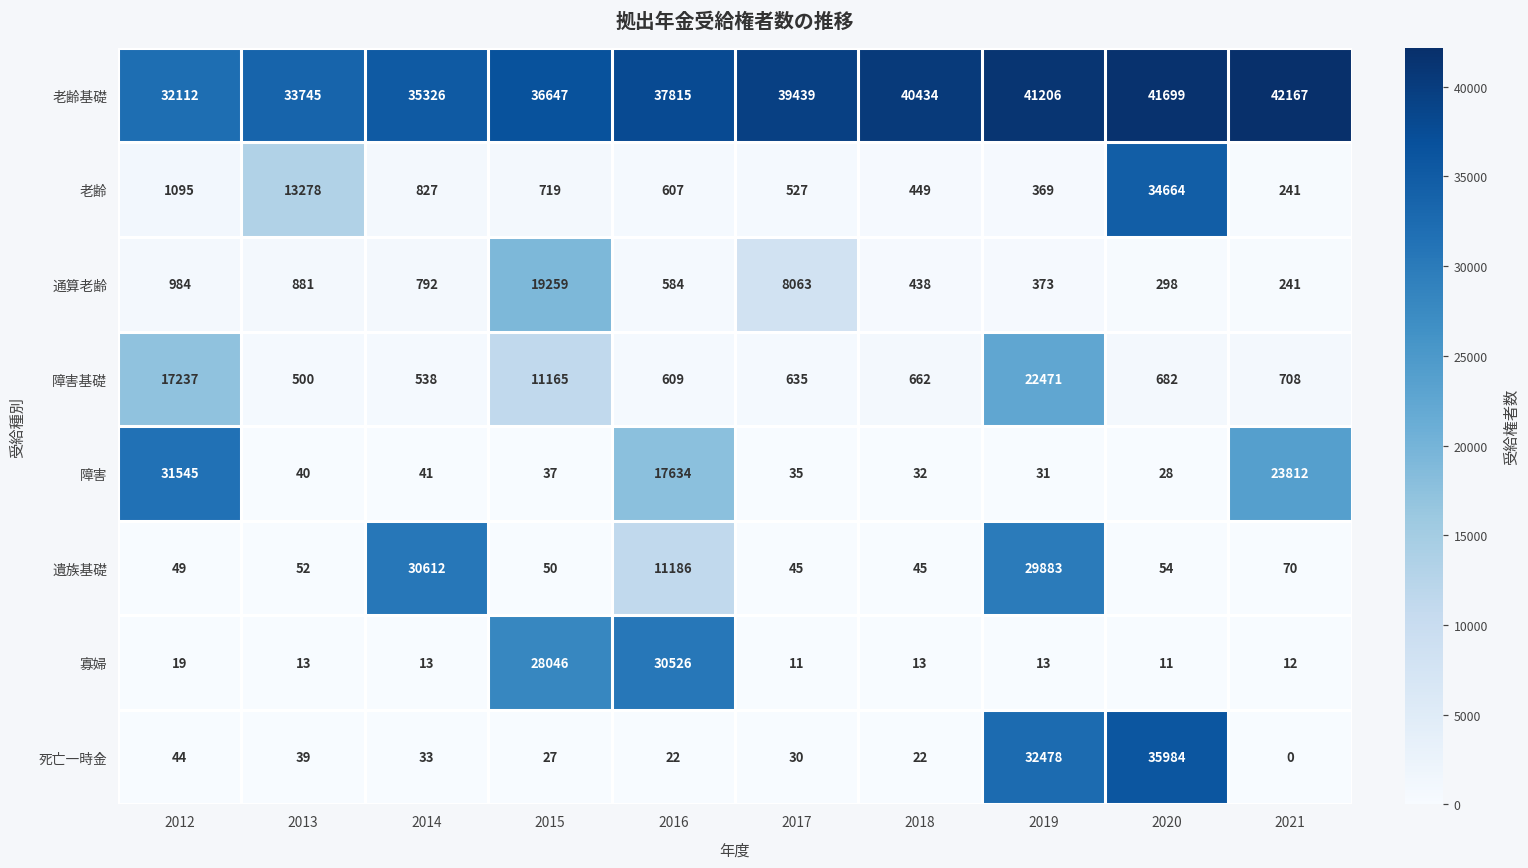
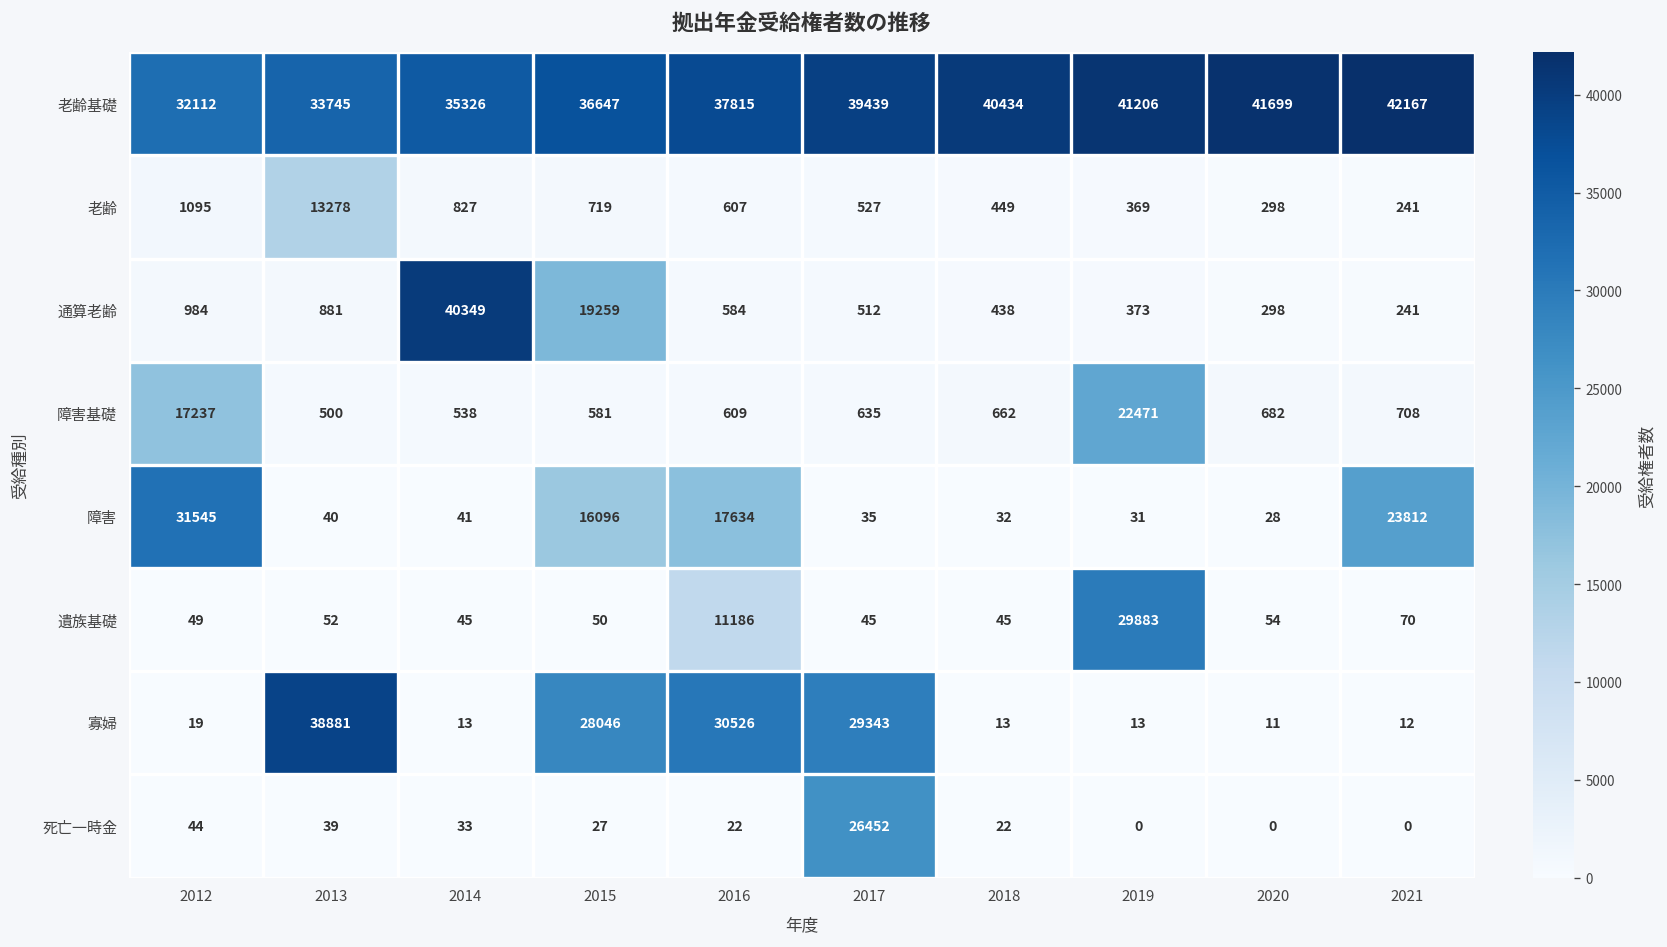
老齢, 2020: 34664 -> 298
通算老齢, 2014: 792 -> 40349
通算老齢, 2017: 8063 -> 512
障害基礎, 2015: 11165 -> 581
障害, 2015: 37 -> 16096
遺族基礎, 2014: 30612 -> 45
寡婦, 2013: 13 -> 38881
寡婦, 2017: 11 -> 29343
死亡一時金, 2017: 30 -> 26452
死亡一時金, 2019: 32478 -> 0
死亡一時金, 2020: 35984 -> 0
